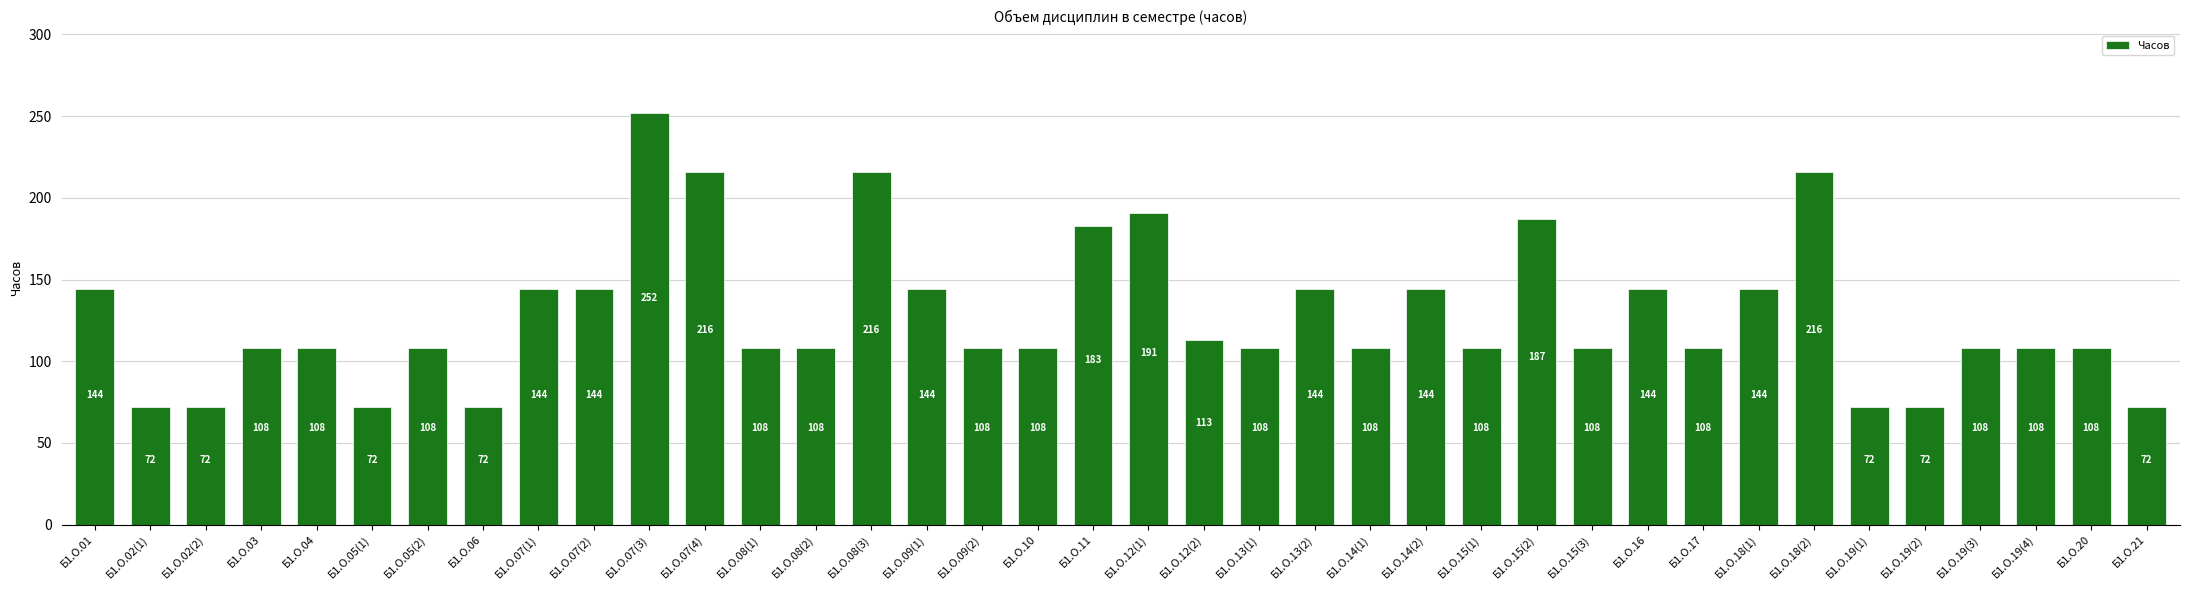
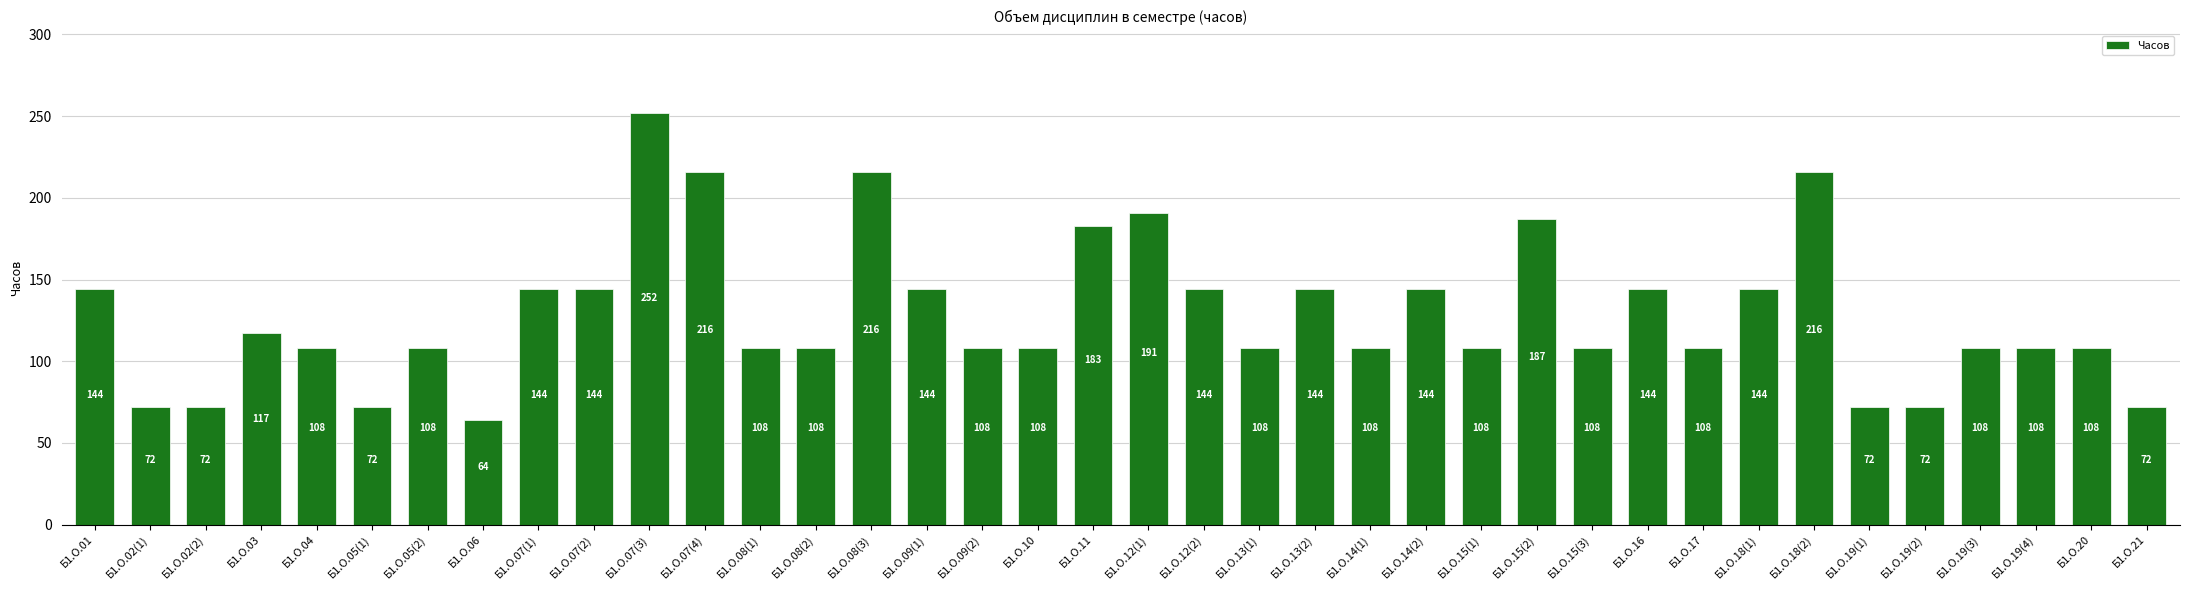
Б1.О.03: 108 -> 117
Б1.О.06: 72 -> 64
Б1.О.12(2): 113 -> 144
